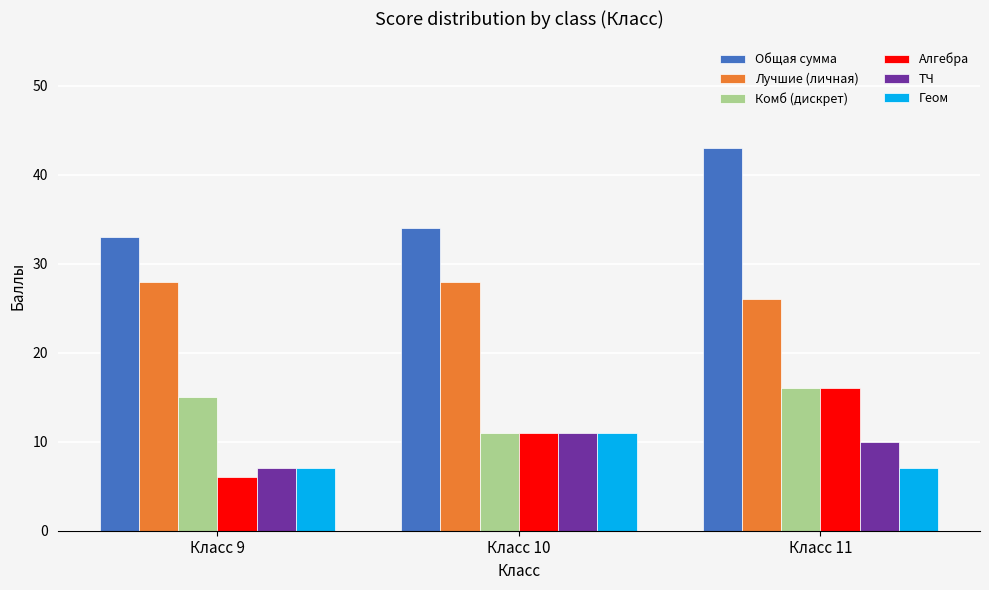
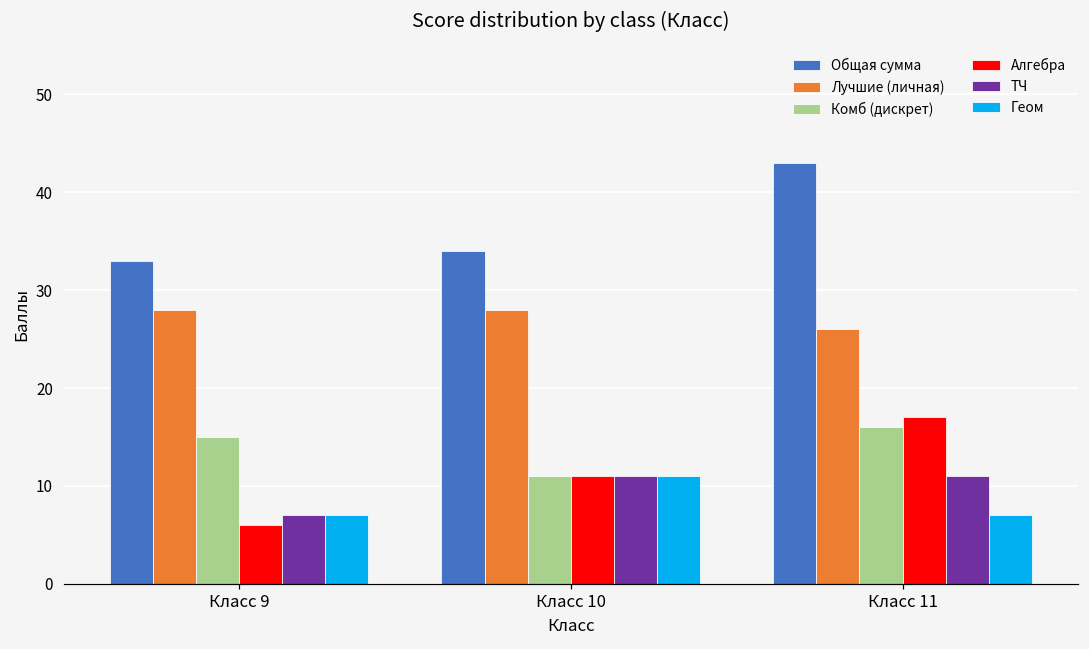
Алгебра, Класс 11: 16 -> 17
ТЧ, Класс 11: 10 -> 11
